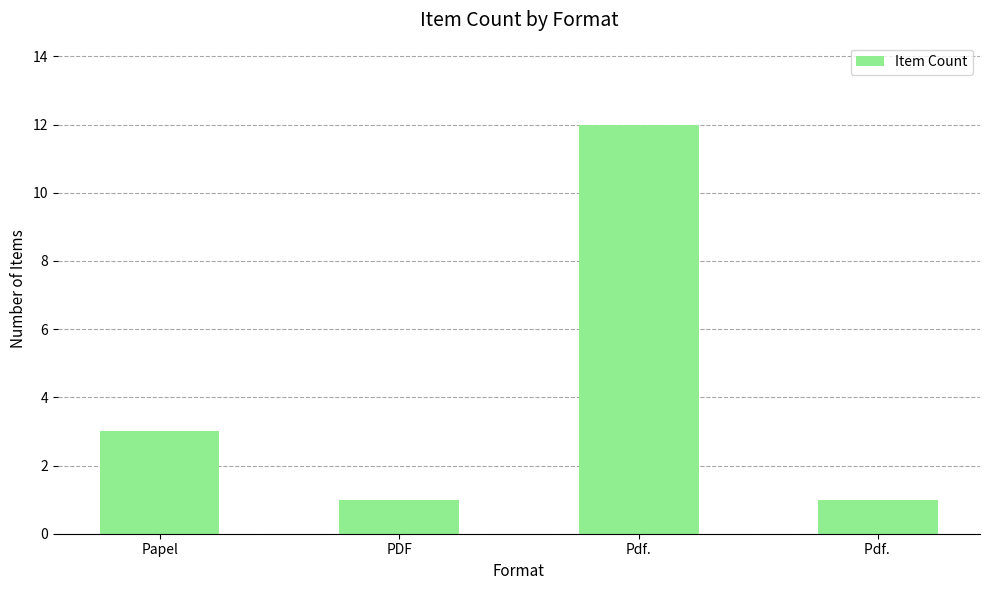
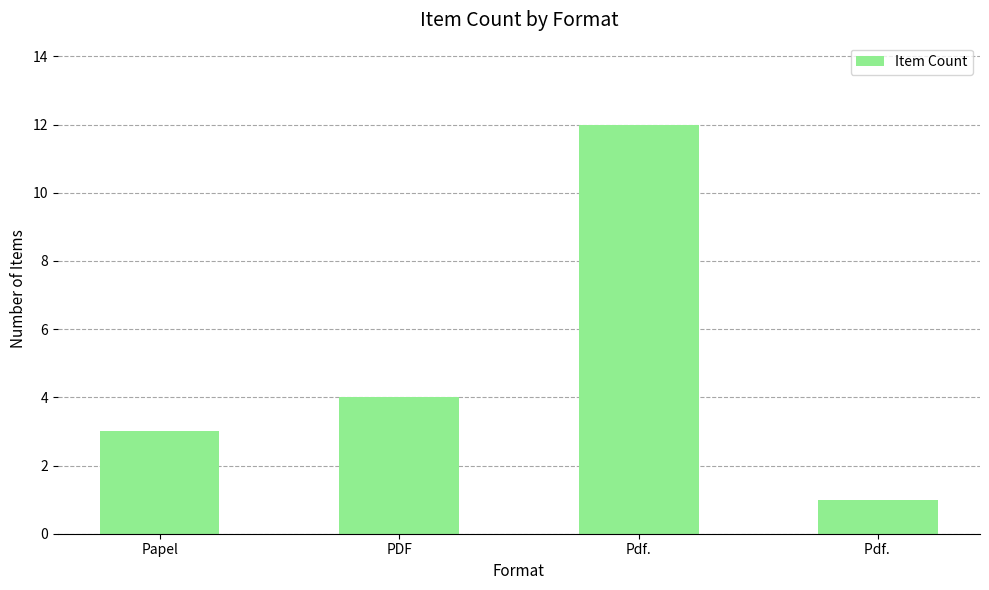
PDF: 1 -> 4
